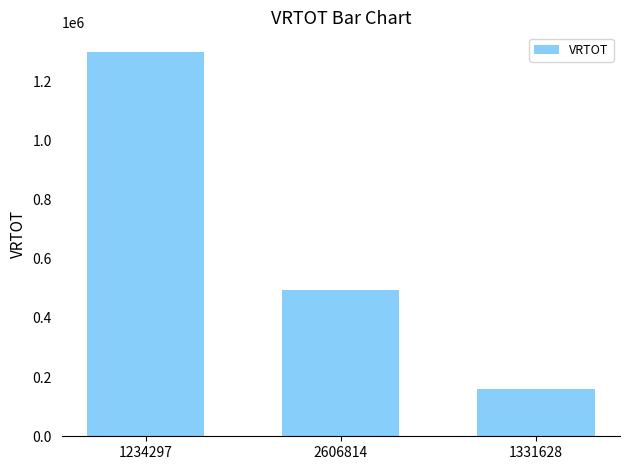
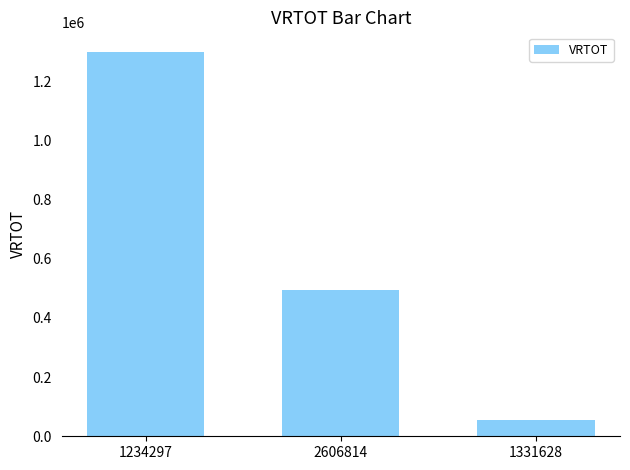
1331628: 160000 -> 60000
